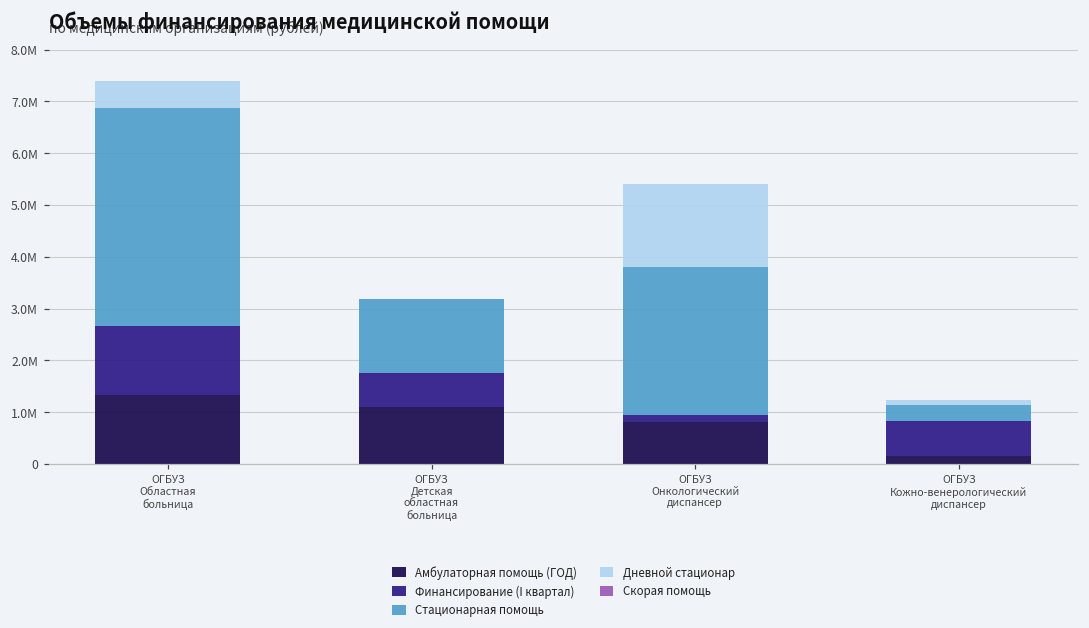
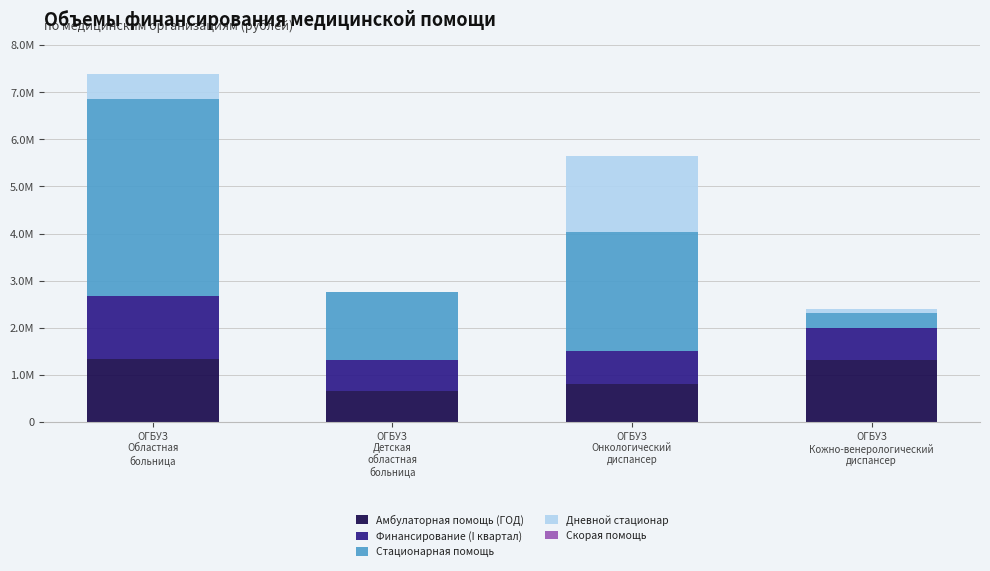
Амбулаторная помощь (ГОД), ОГБУЗ Детская областная больница: 1100000 -> 700000
Финансирование (I квартал), ОГБУЗ Онкологический диспансер: 100000 -> 700000
Стационарная помощь, ОГБУЗ Онкологический диспансер: 2800000 -> 2500000
Амбулаторная помощь (ГОД), ОГБУЗ Кожно-венерологический диспансер: 100000 -> 1300000
